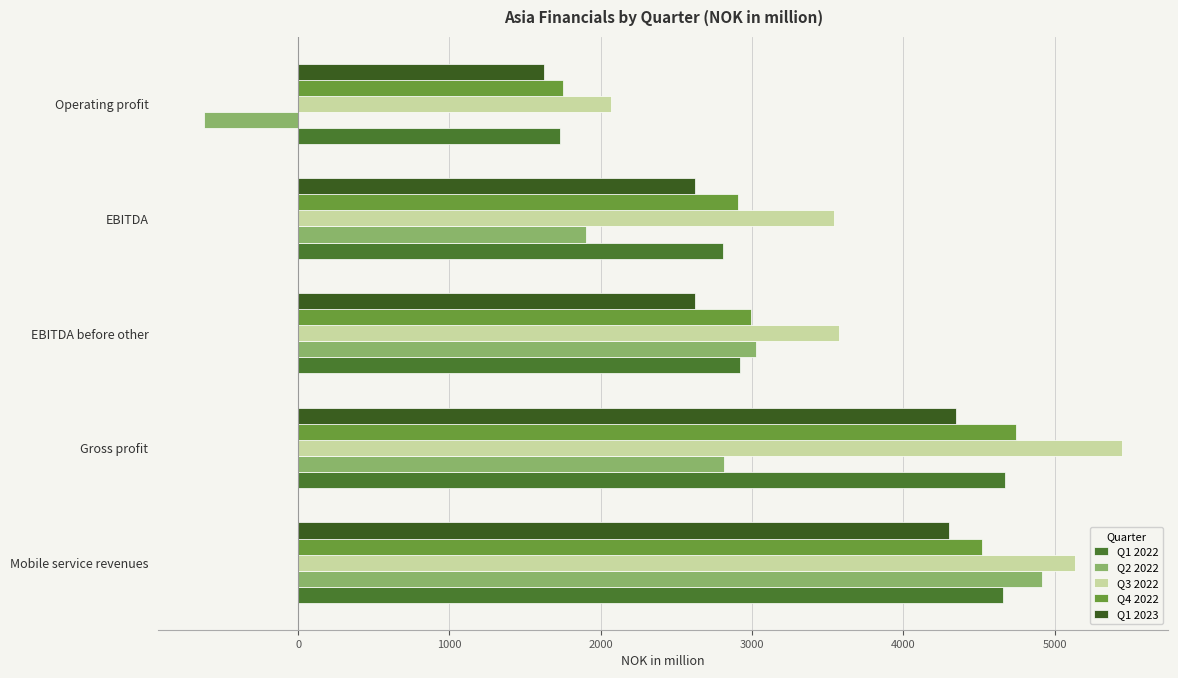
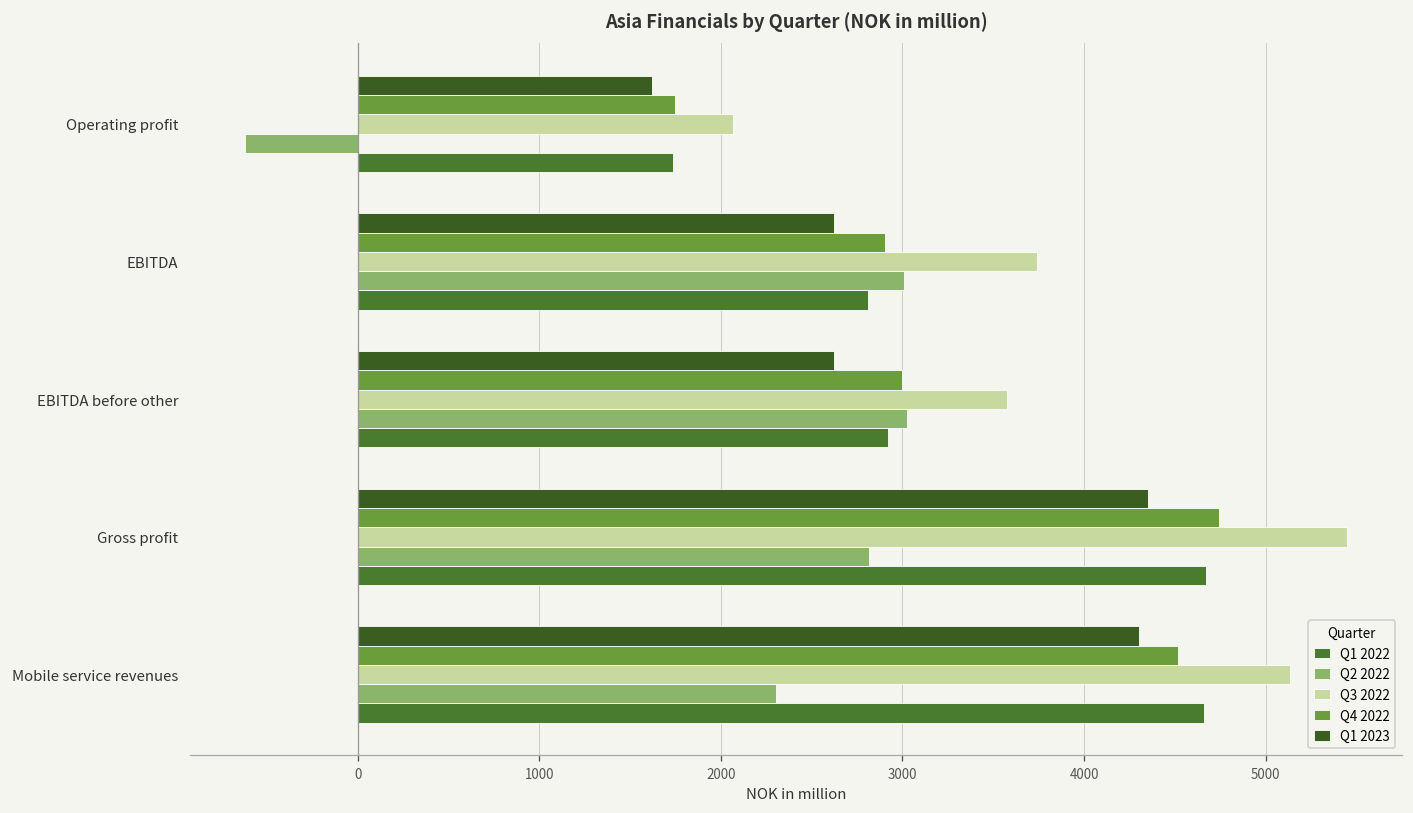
Q3 2022, EBITDA: 3540 -> 3740
Q2 2022, EBITDA: 1900 -> 3010
Q2 2022, Mobile service revenues: 4920 -> 2300
